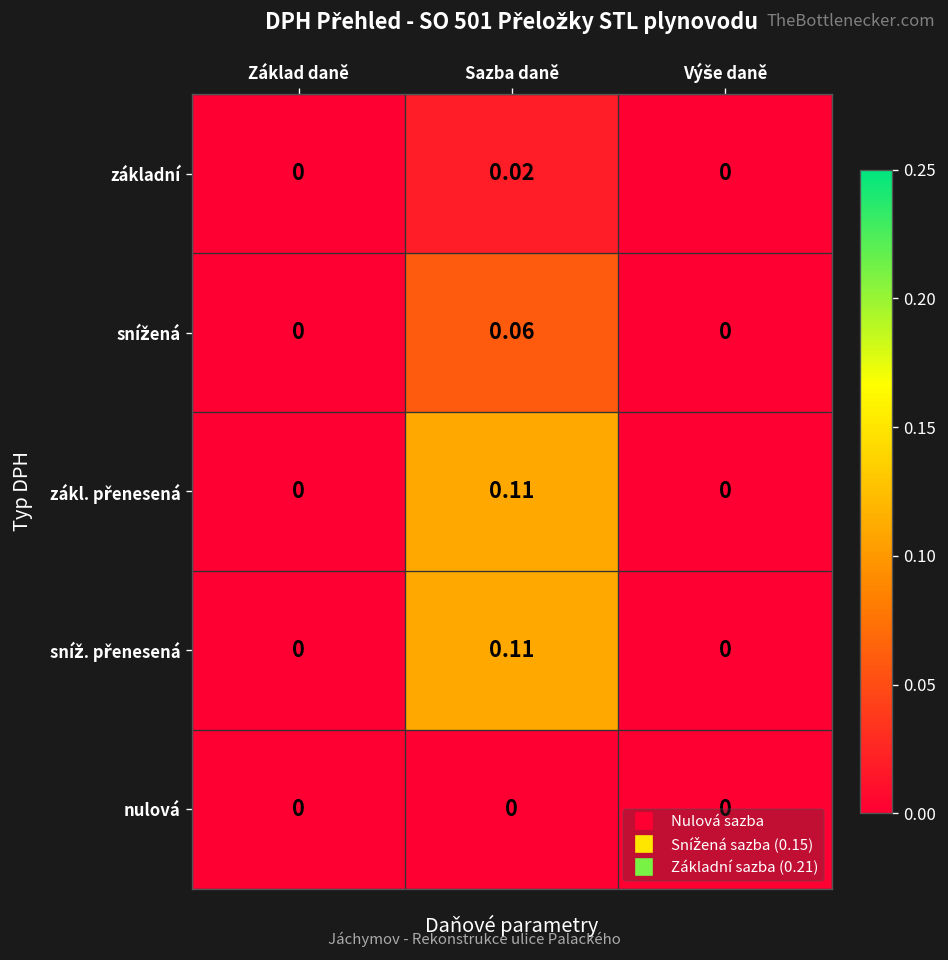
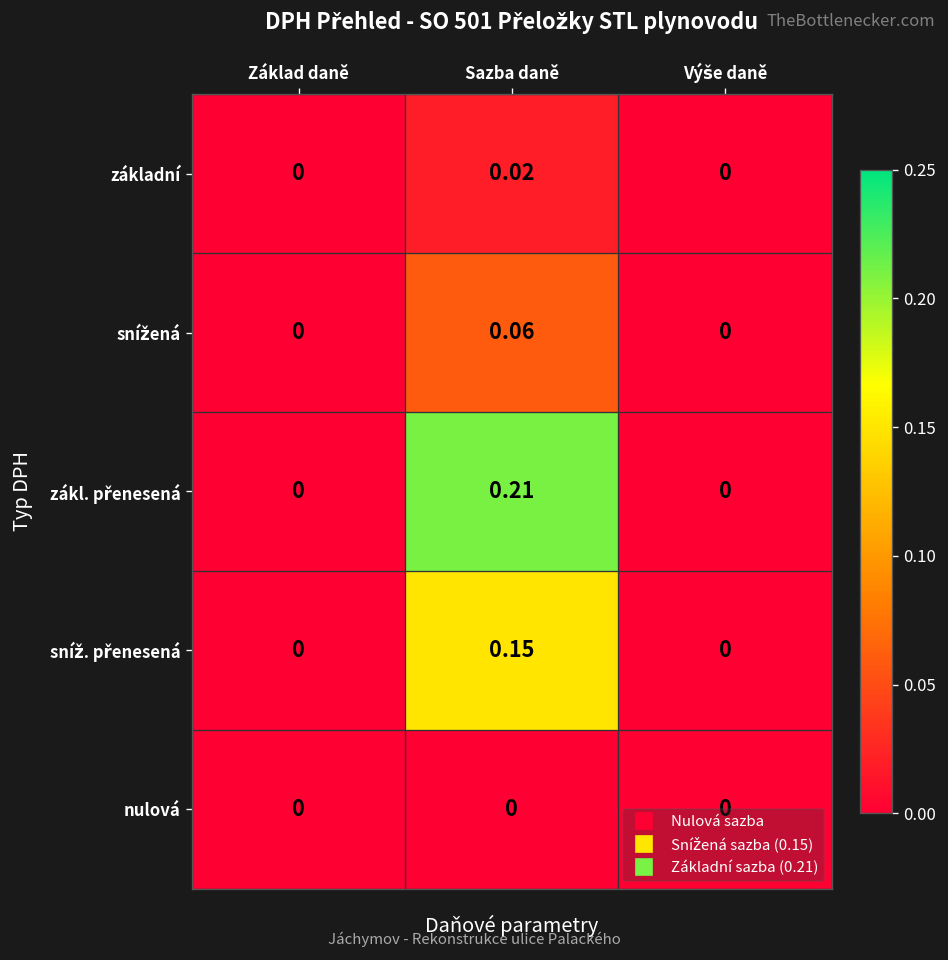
zákl. přenesená, Sazba daně: 0.11 -> 0.21
sníž. přenesená, Sazba daně: 0.11 -> 0.15
